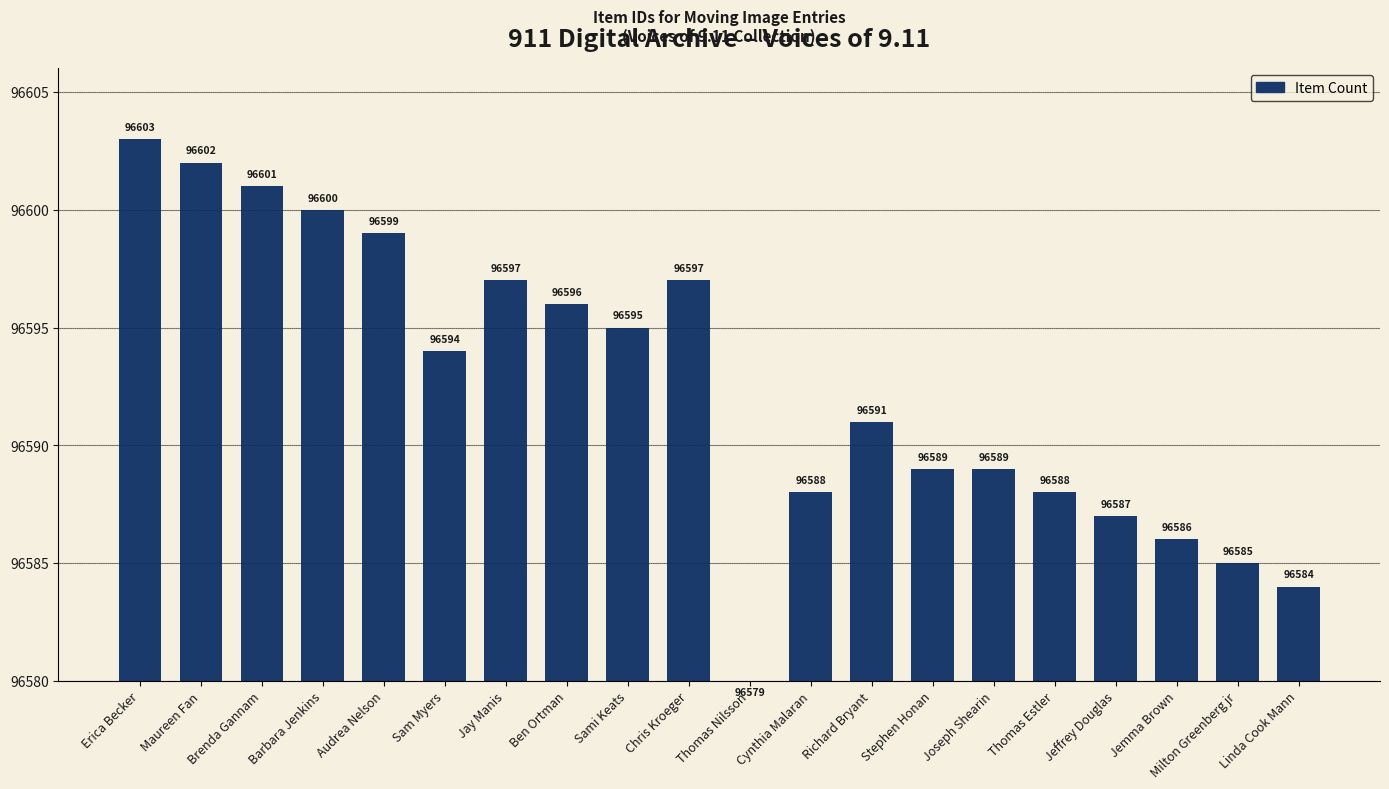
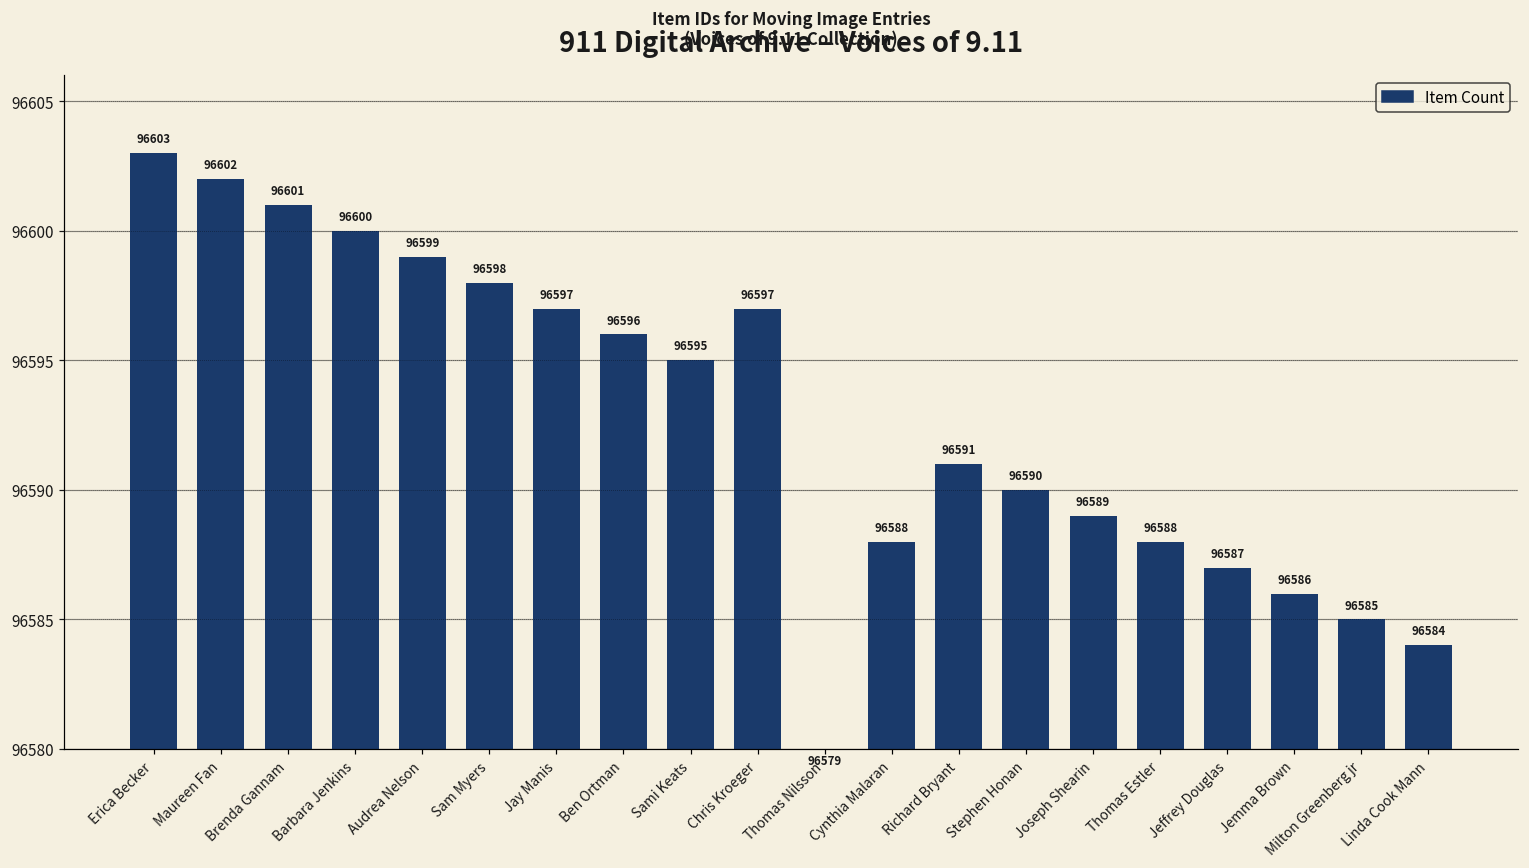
Sam Myers: 96594 -> 96598
Stephen Honan: 96589 -> 96590
